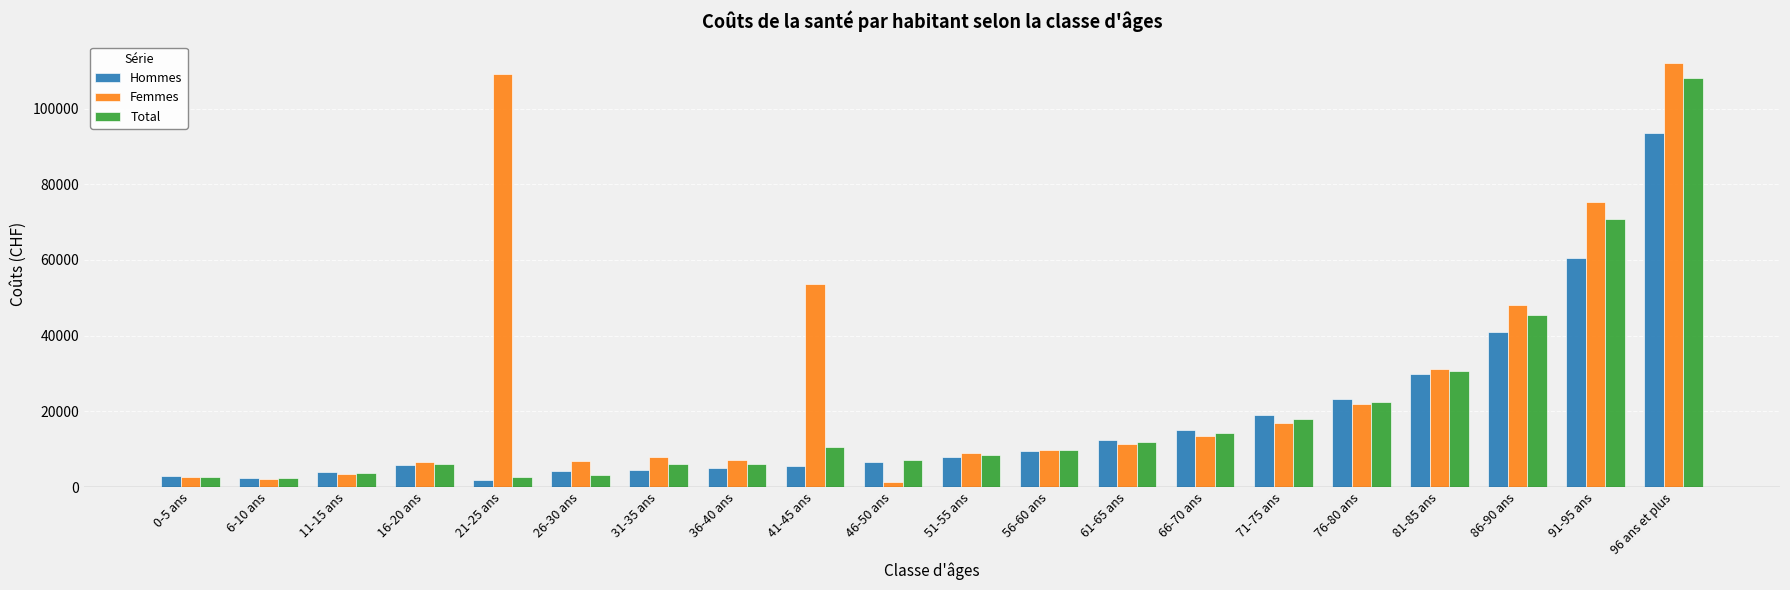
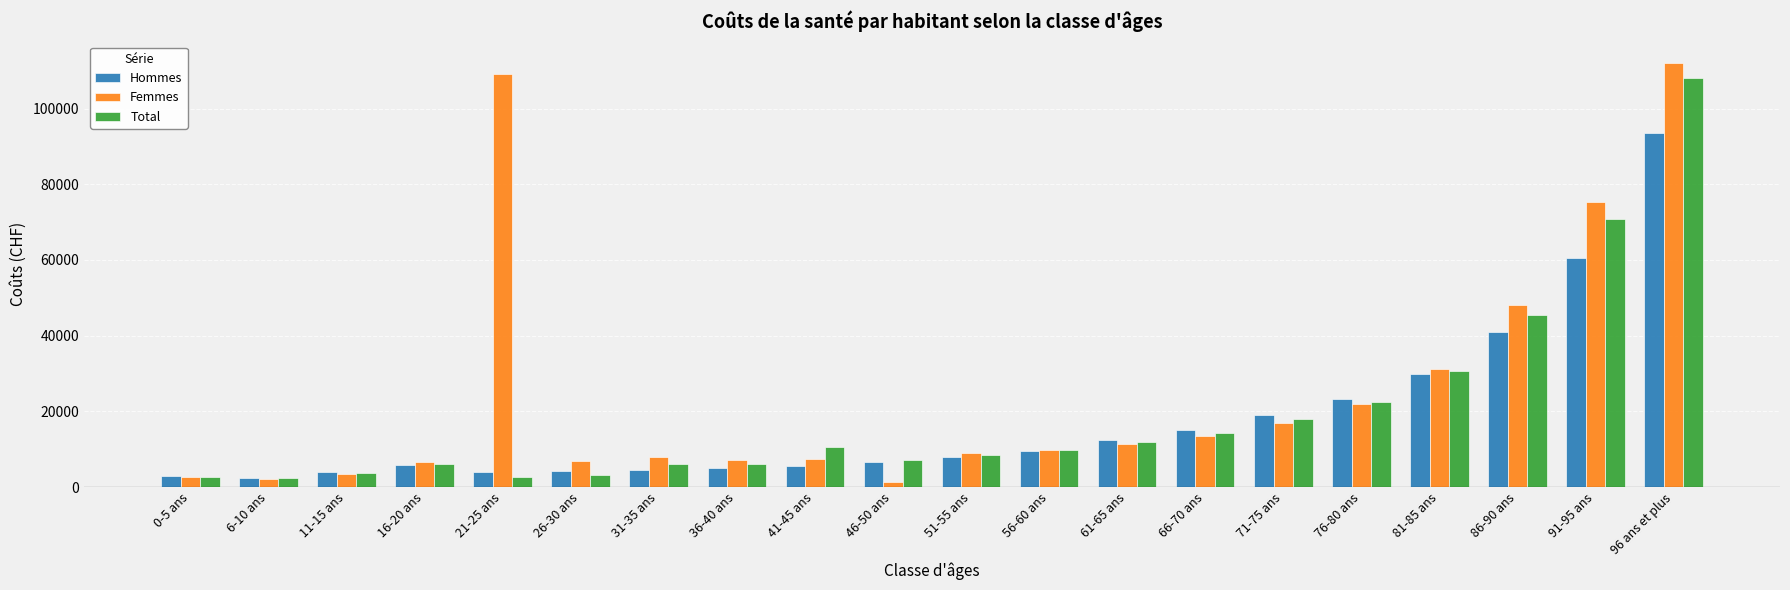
Hommes, 21-25 ans: 2000 -> 4000
Femmes, 41-45 ans: 54000 -> 7000
